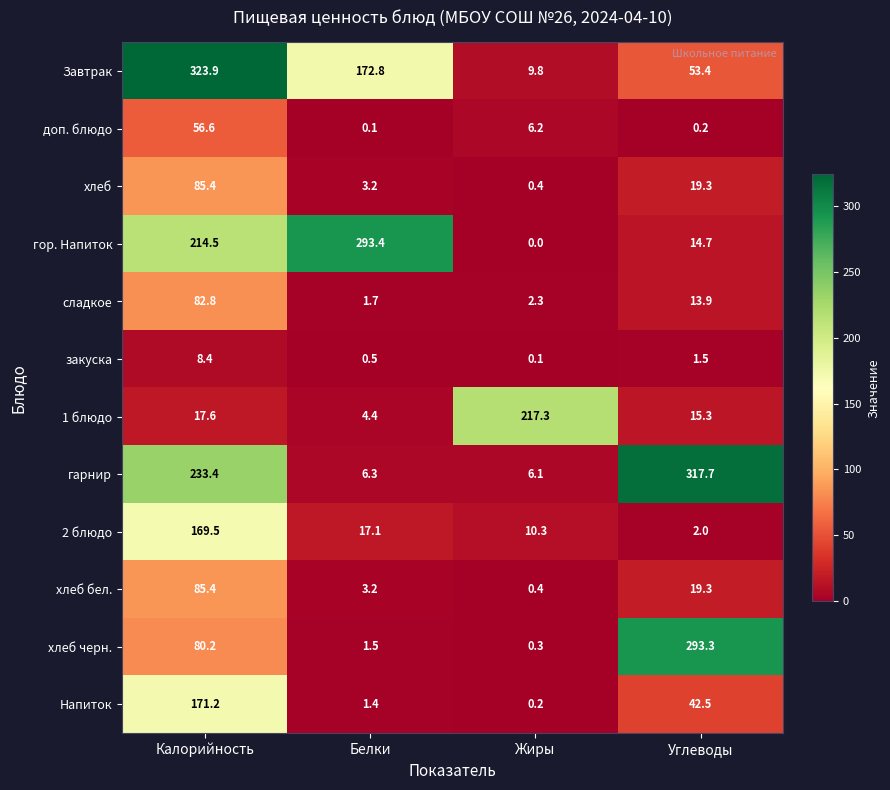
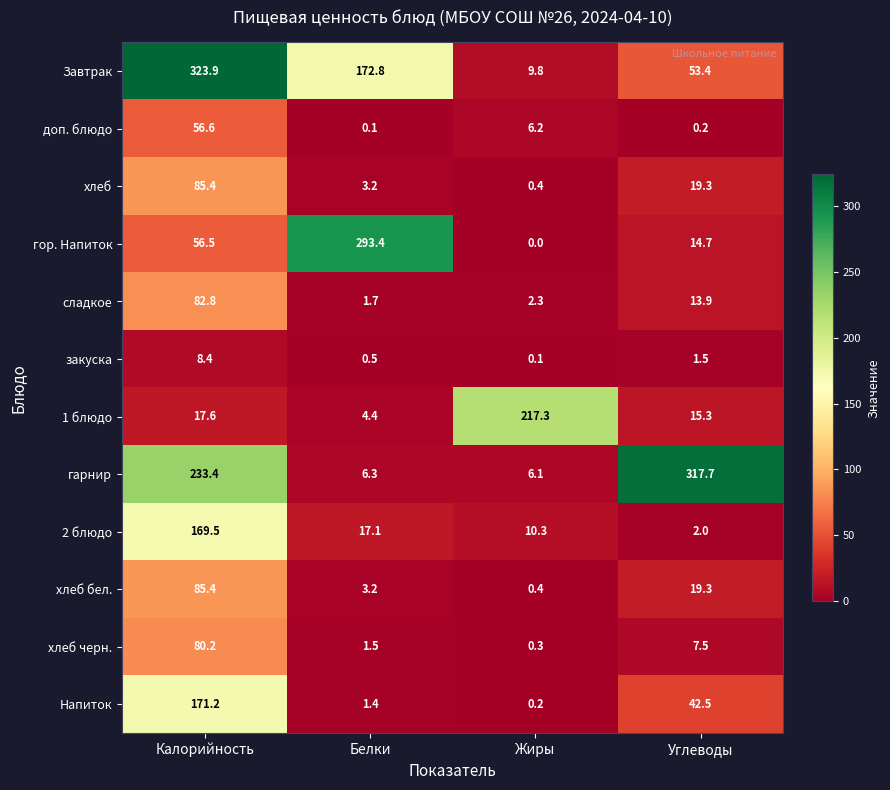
гор. Напиток, Калорийность: 214.5 -> 56.5
хлеб черн., Углеводы: 293.3 -> 7.5
